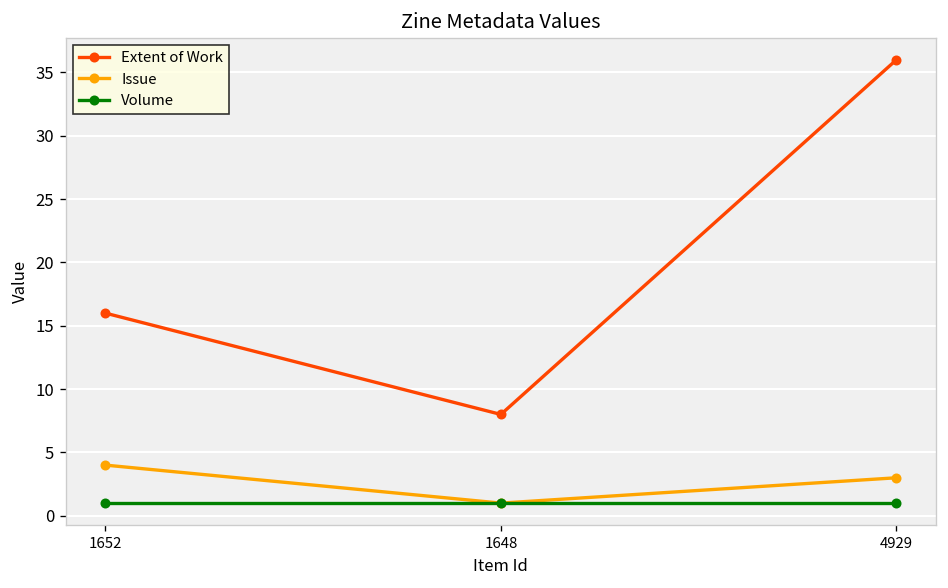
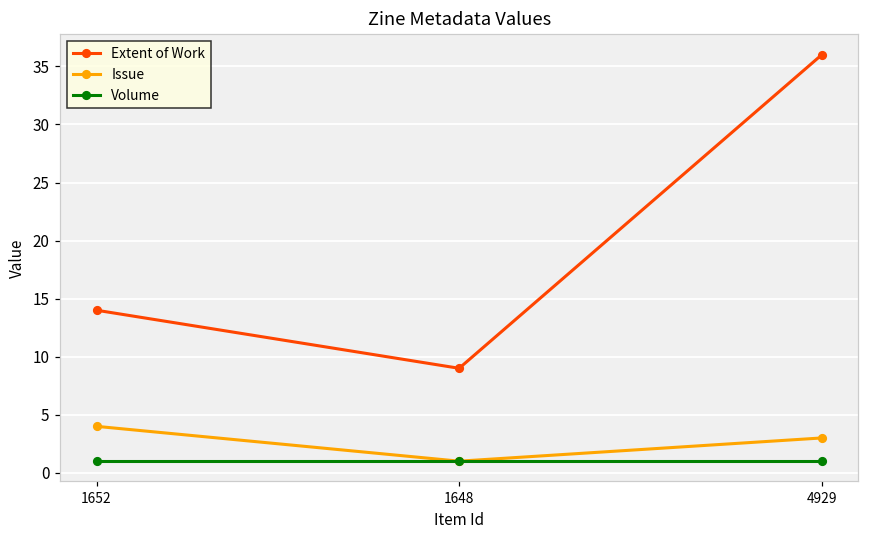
Extent of Work, 1652: 16 -> 14
Extent of Work, 1648: 8 -> 9
